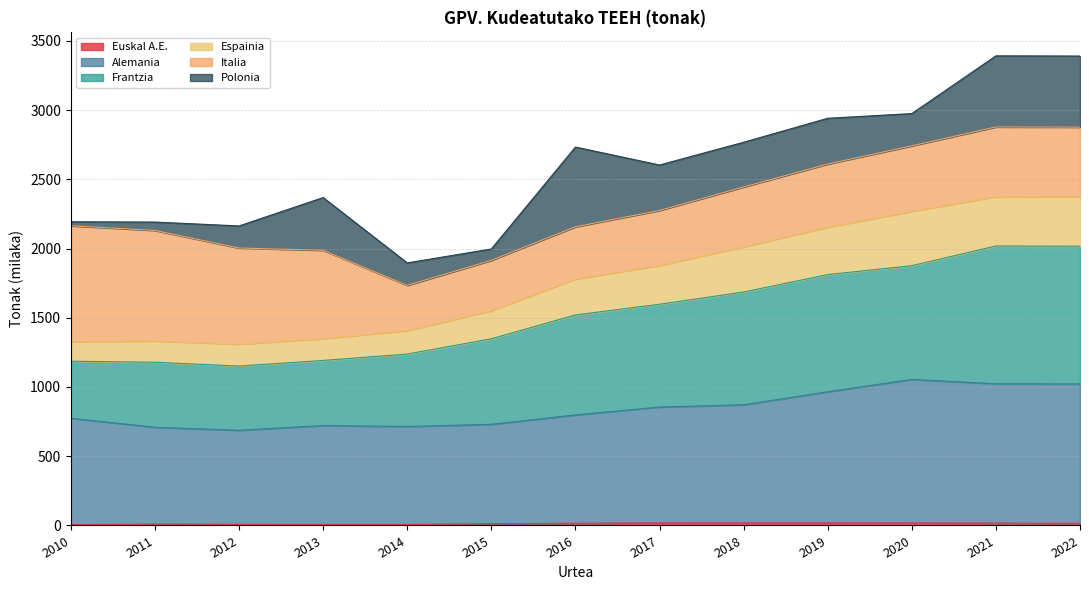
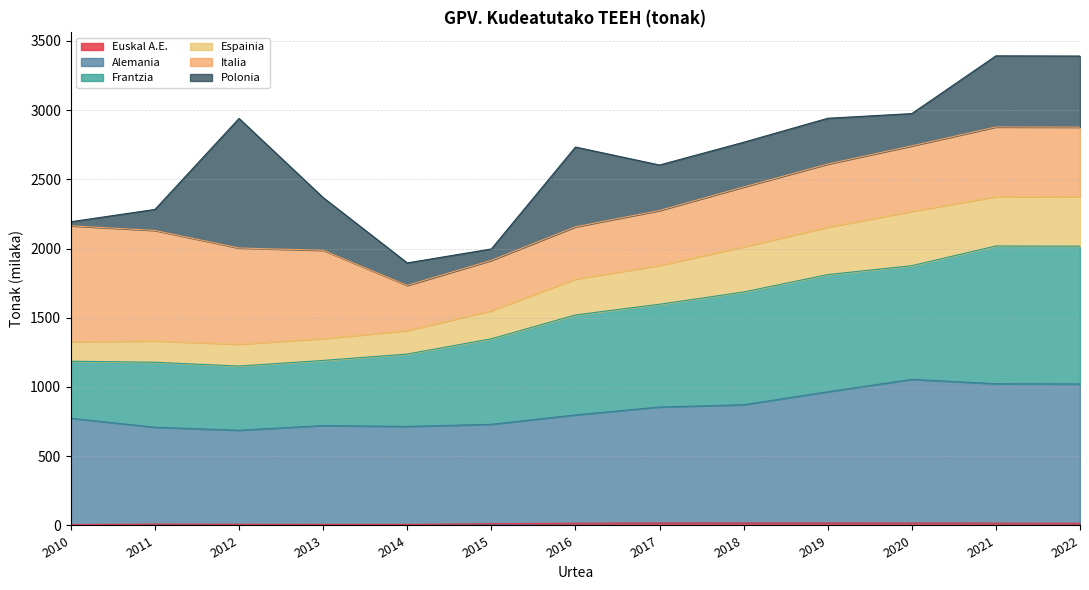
Polonia, 2011: 60 -> 150
Polonia, 2012: 160 -> 940
